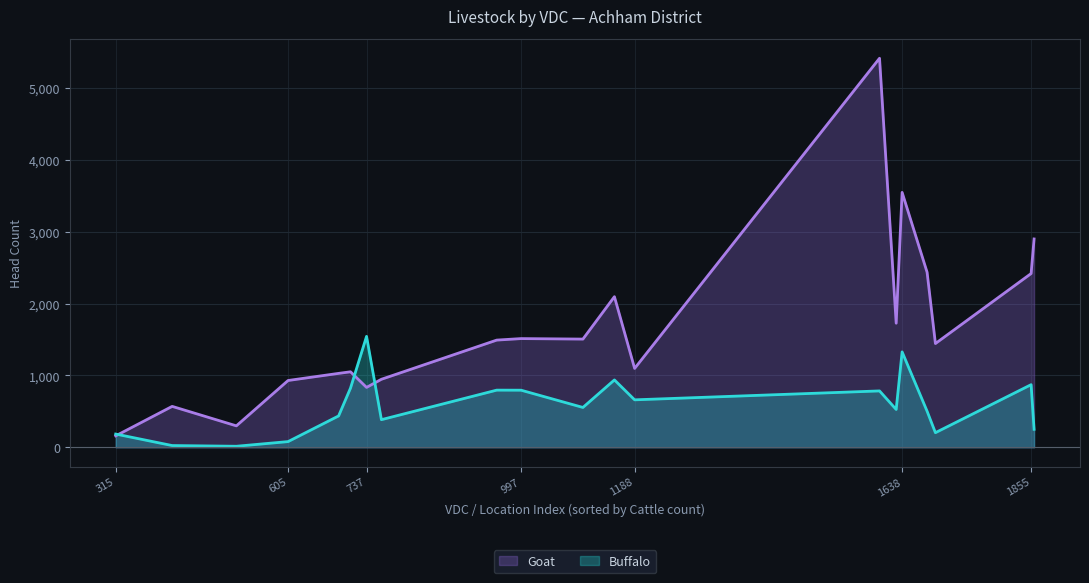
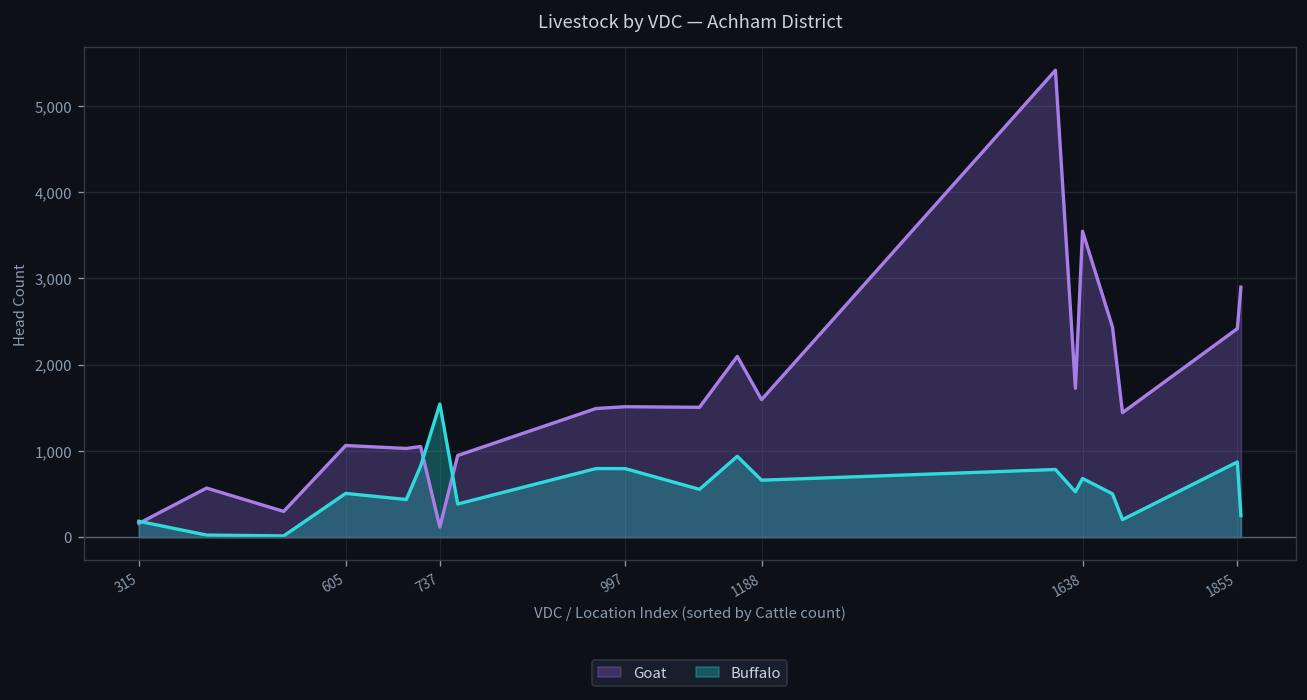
Goat, 605: 900 -> 1,100
Buffalo, 605: 100 -> 500
Goat, 737: 800 -> 100
Goat, 1188: 1,100 -> 1,600
Buffalo, 1638: 1,300 -> 700
